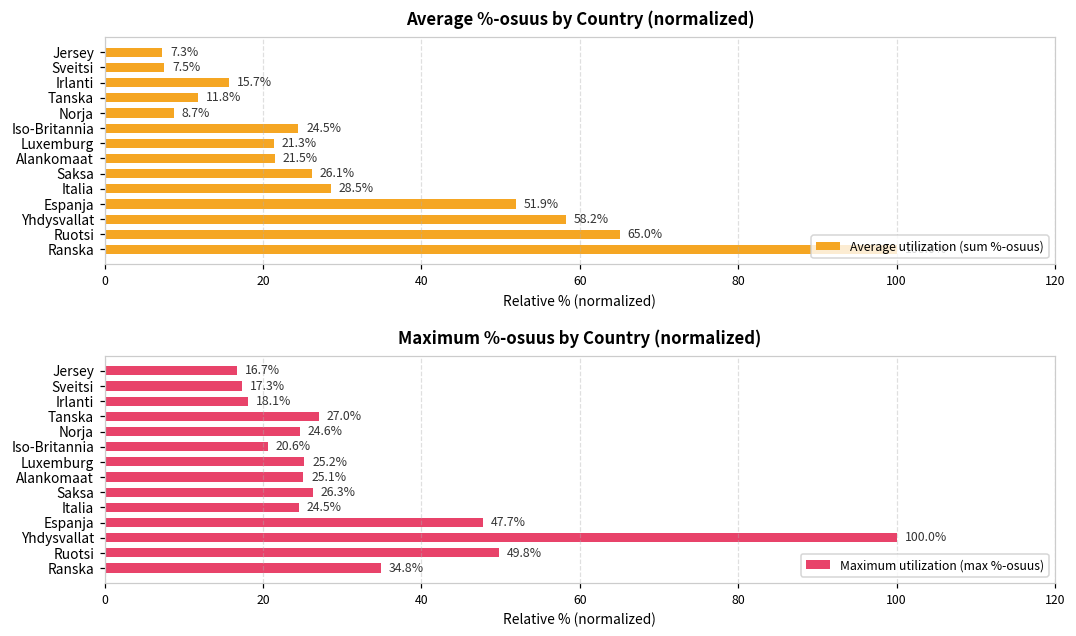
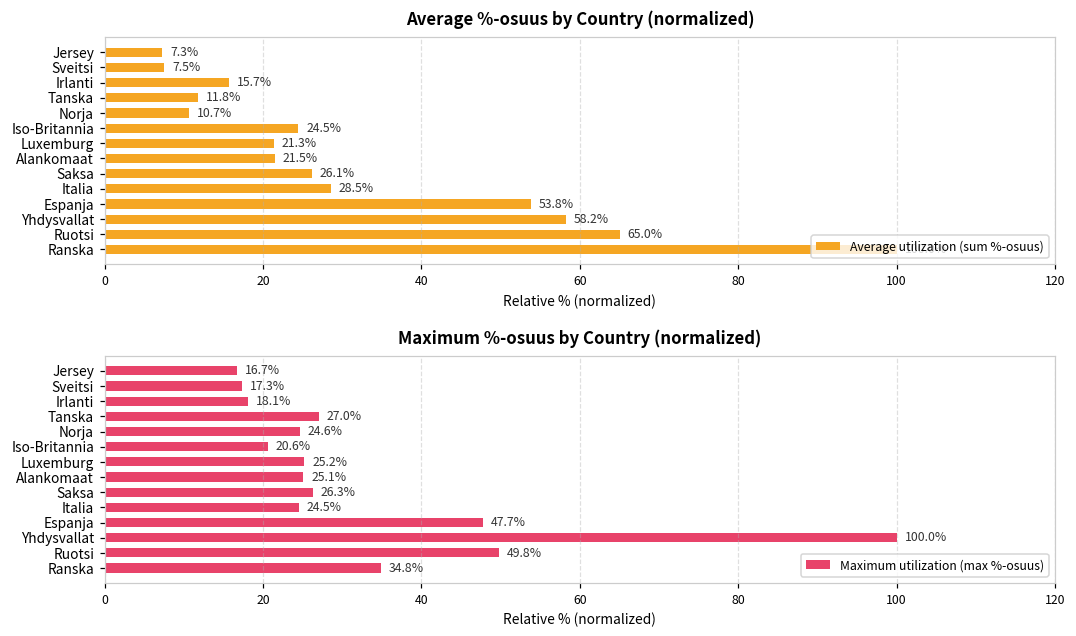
Average %-osuus by Country (normalized), Norja: 8.7% -> 10.7%
Average %-osuus by Country (normalized), Espanja: 51.9% -> 53.8%
